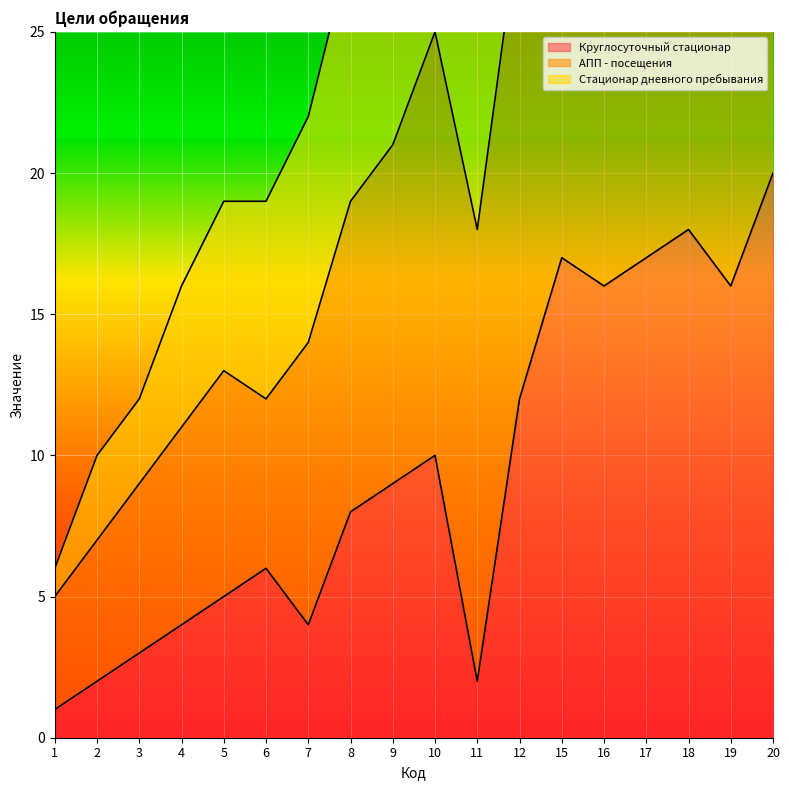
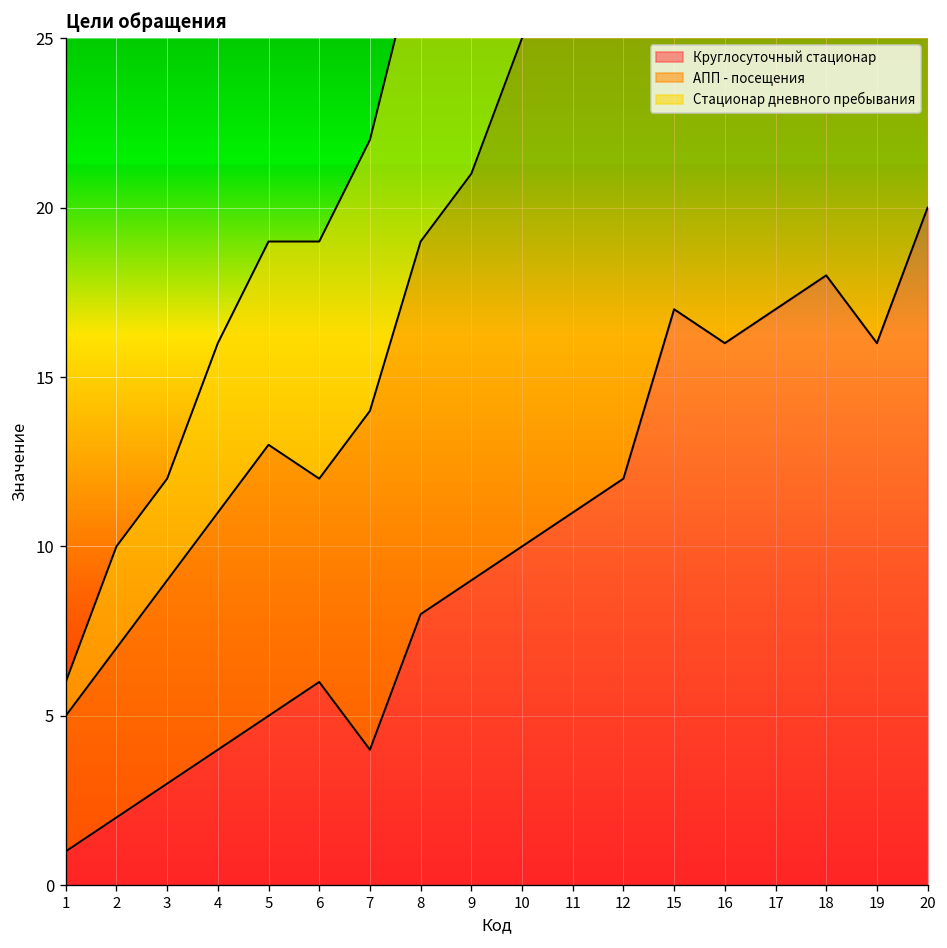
Круглосуточный стационар, 11: 2 -> 11
